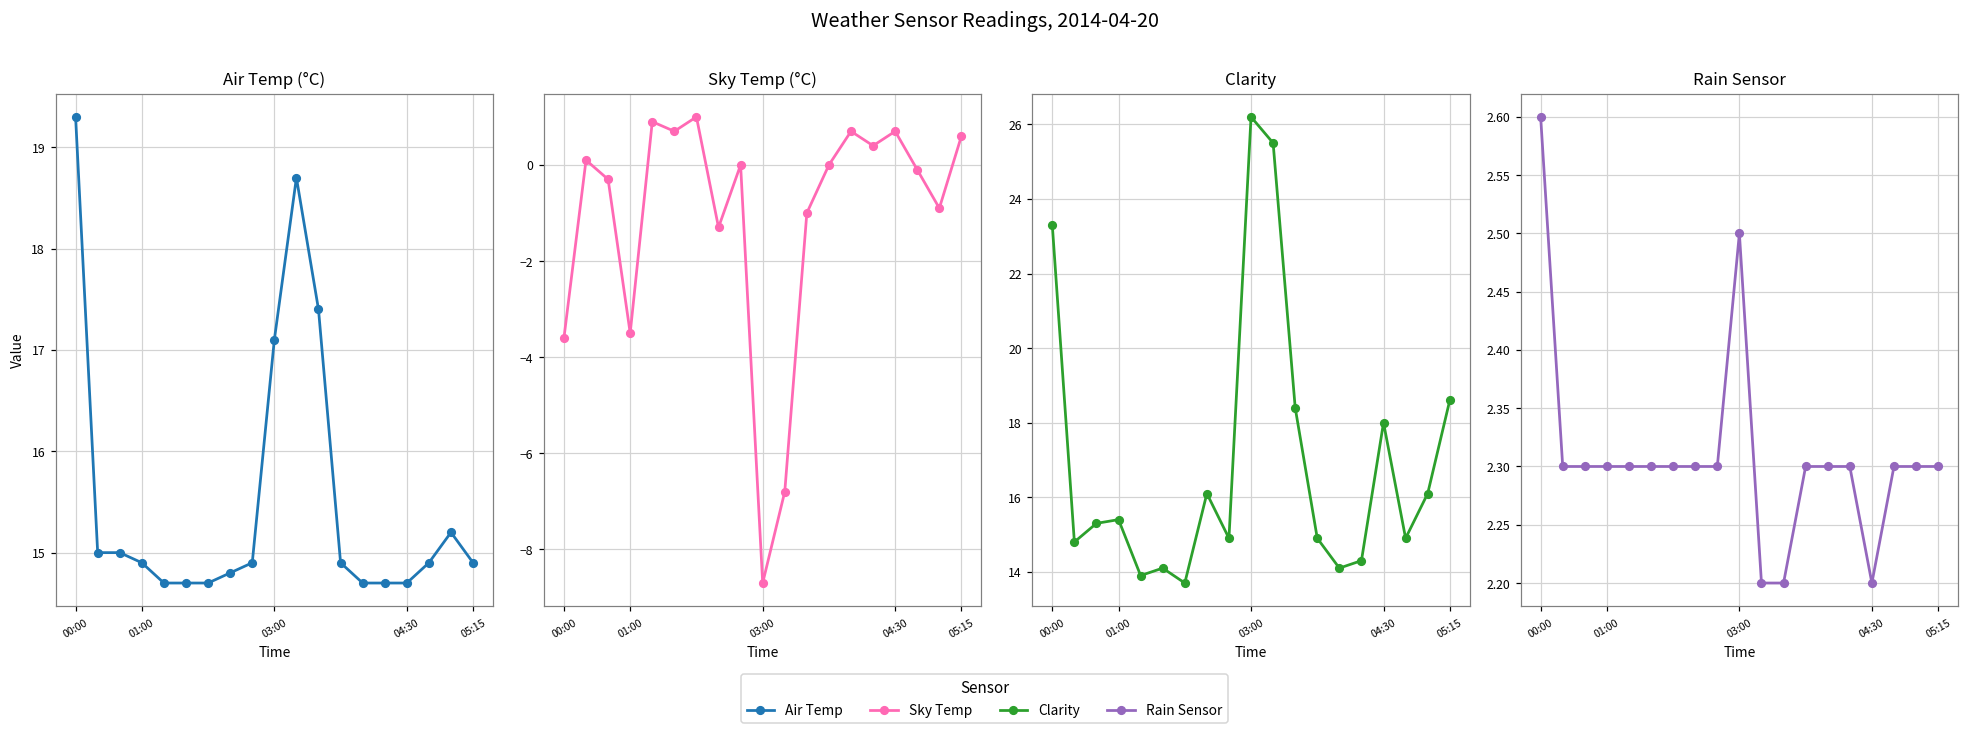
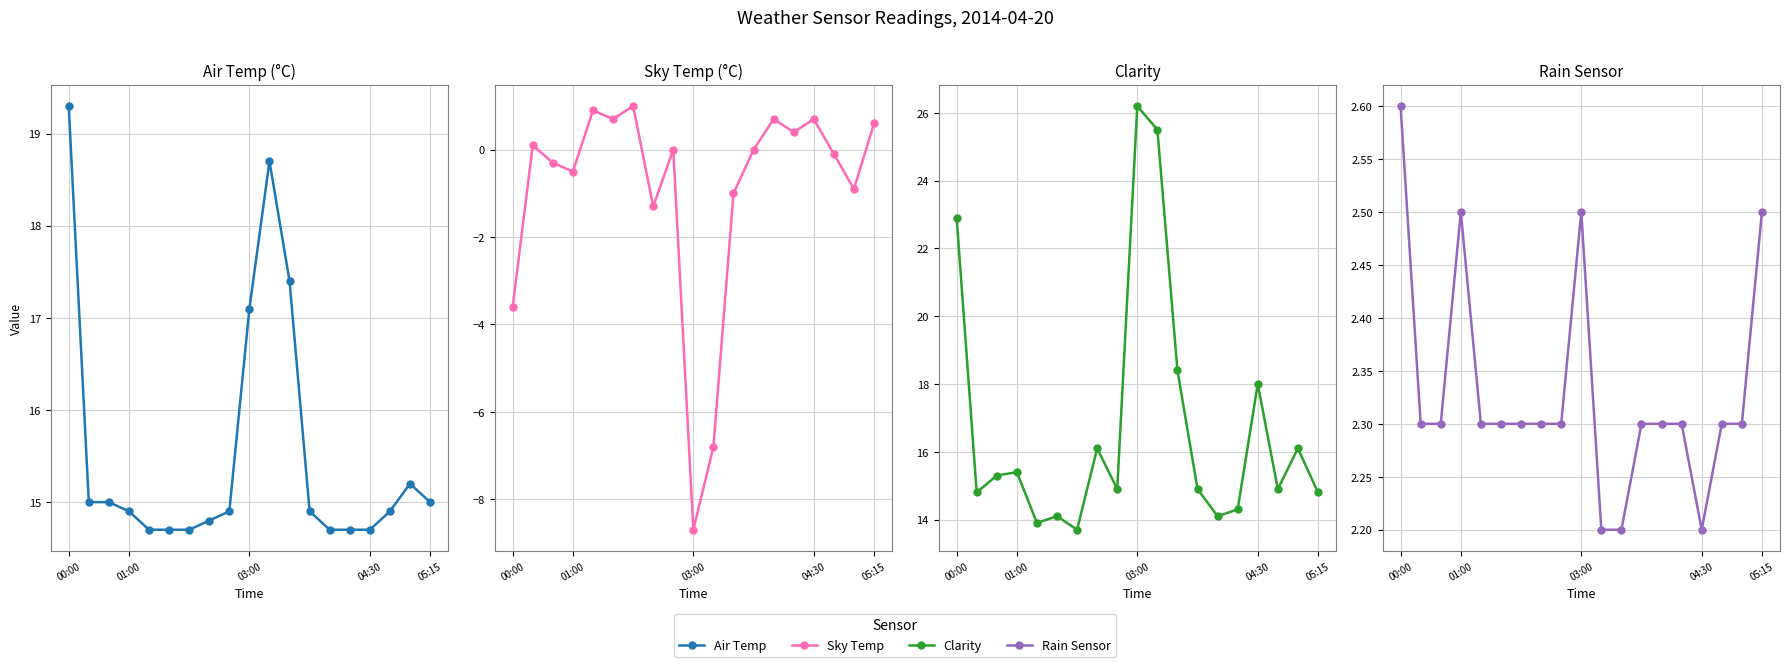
Air Temp (°C), 05:15: 14.9 -> 15.0
Sky Temp (°C), 01:00: -3.5 -> -0.5
Clarity, 00:00: 23.3 -> 22.9
Clarity, 05:15: 18.6 -> 14.8
Rain Sensor, 01:00: 2.3 -> 2.5
Rain Sensor, 05:15: 2.3 -> 2.5
